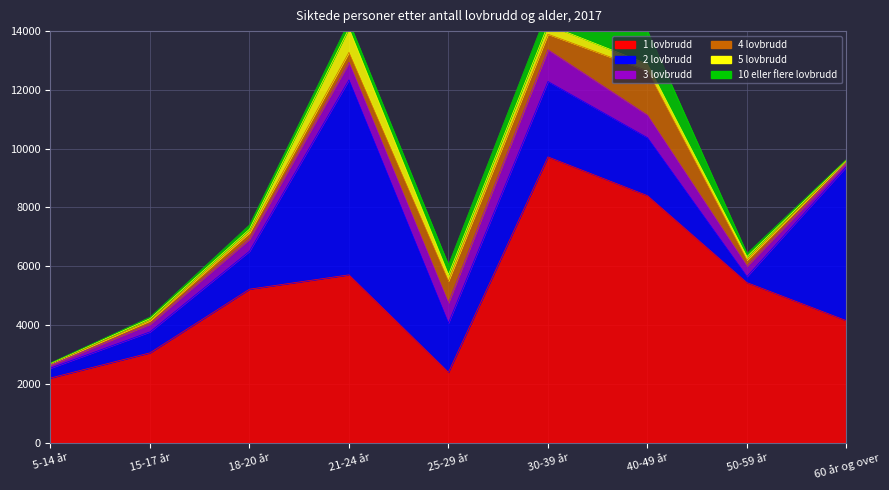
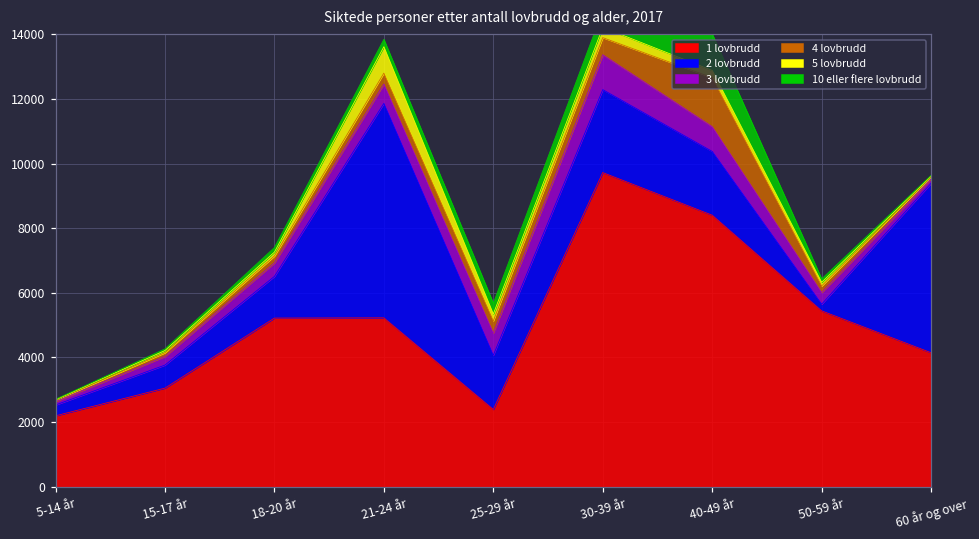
1 lovbrudd, 21-24 år: 5700 -> 5200
4 lovbrudd, 25-29 år: 700 -> 400
